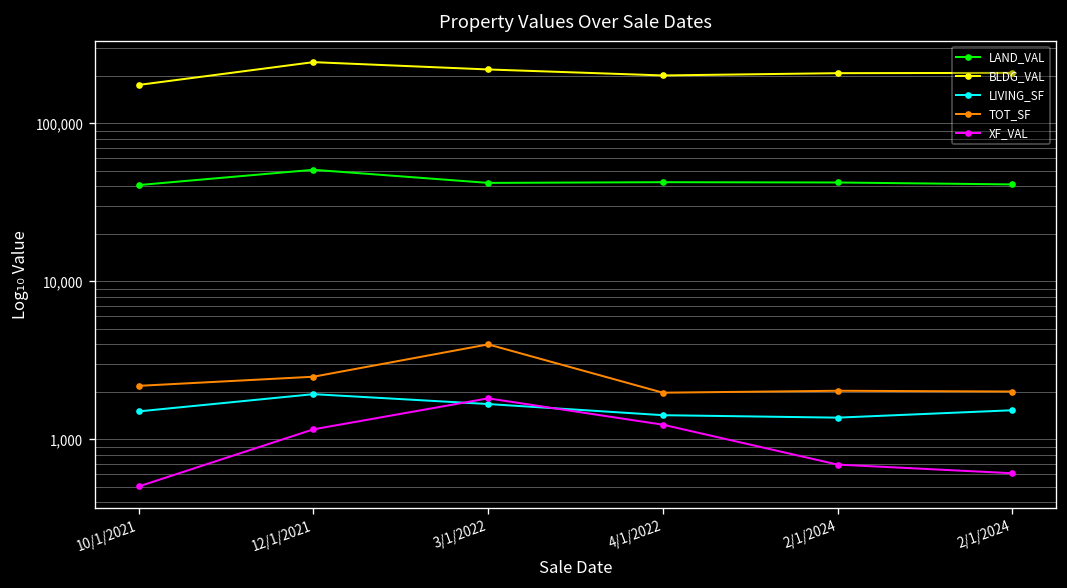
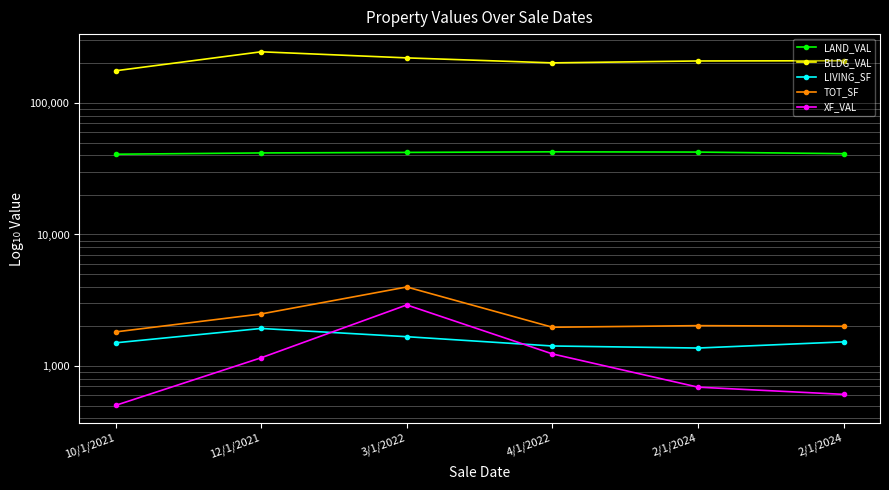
TOT_SF, 10/1/2021: 2,200 -> 1,800
LAND_VAL, 12/1/2021: 51,000 -> 42,000
XF_VAL, 3/1/2022: 1,800 -> 2,900
